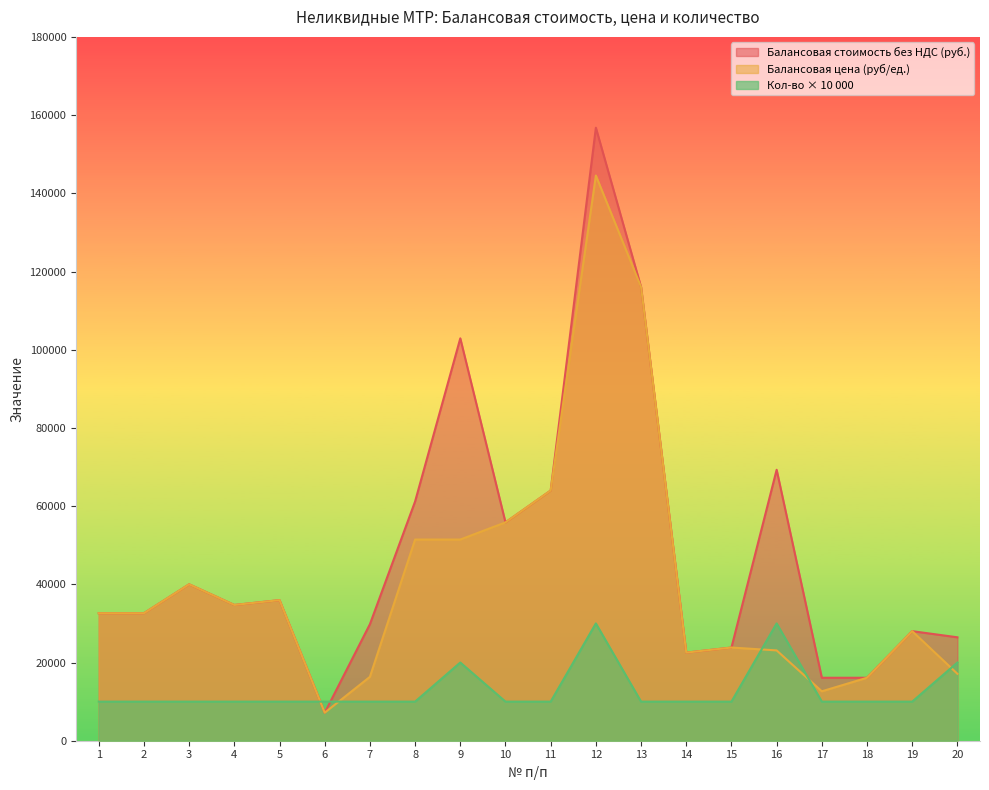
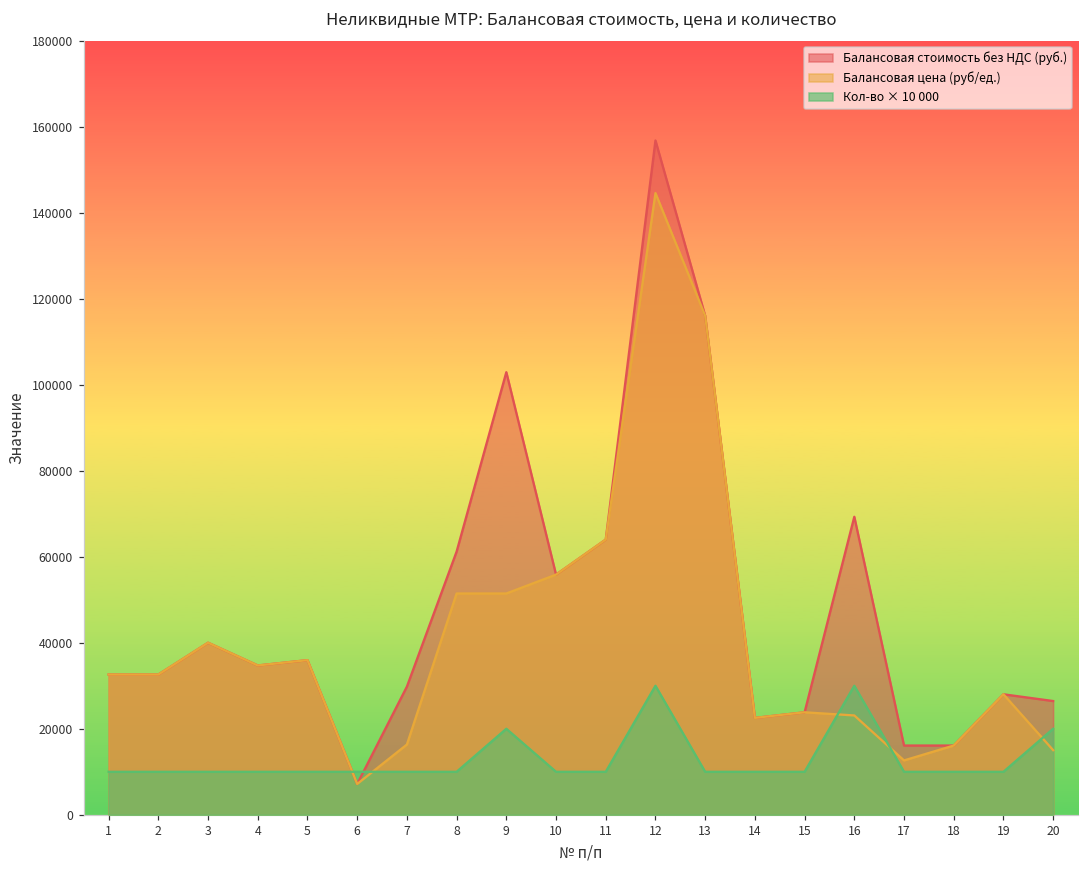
Балансовая цена (руб/ед.), 20: 17000 -> 15000
